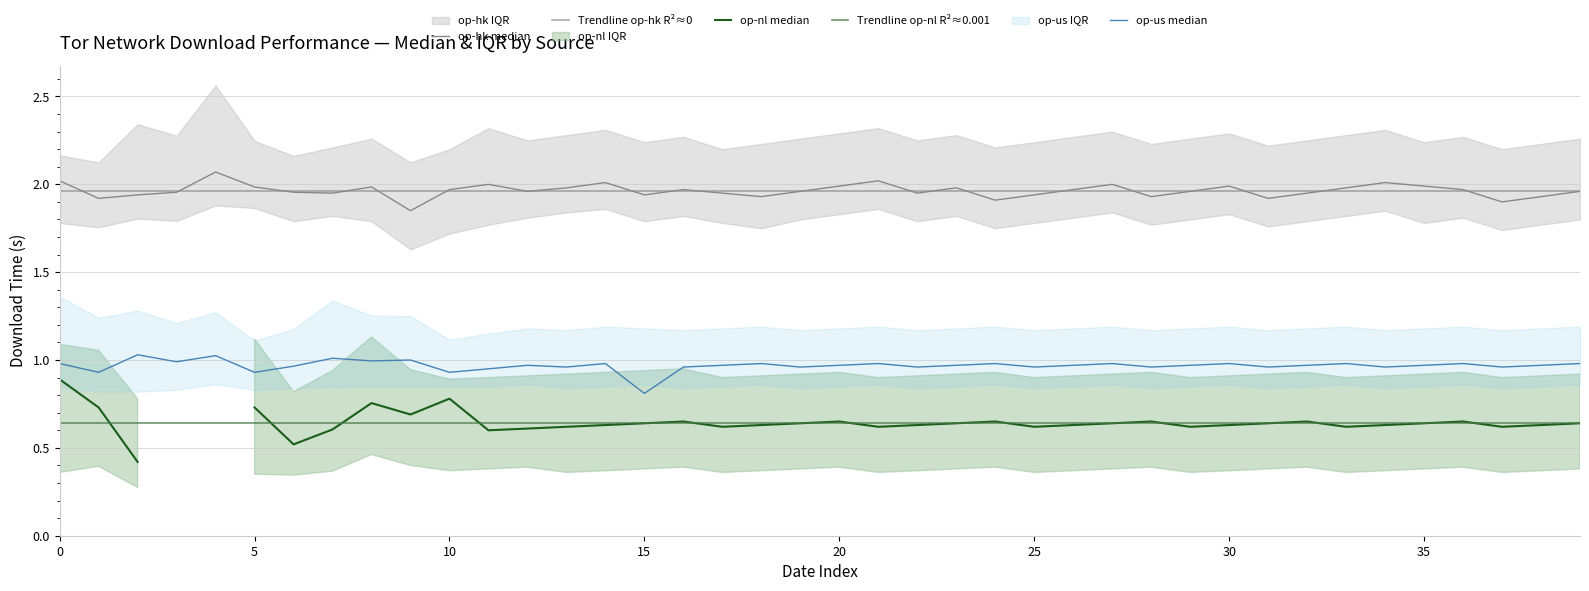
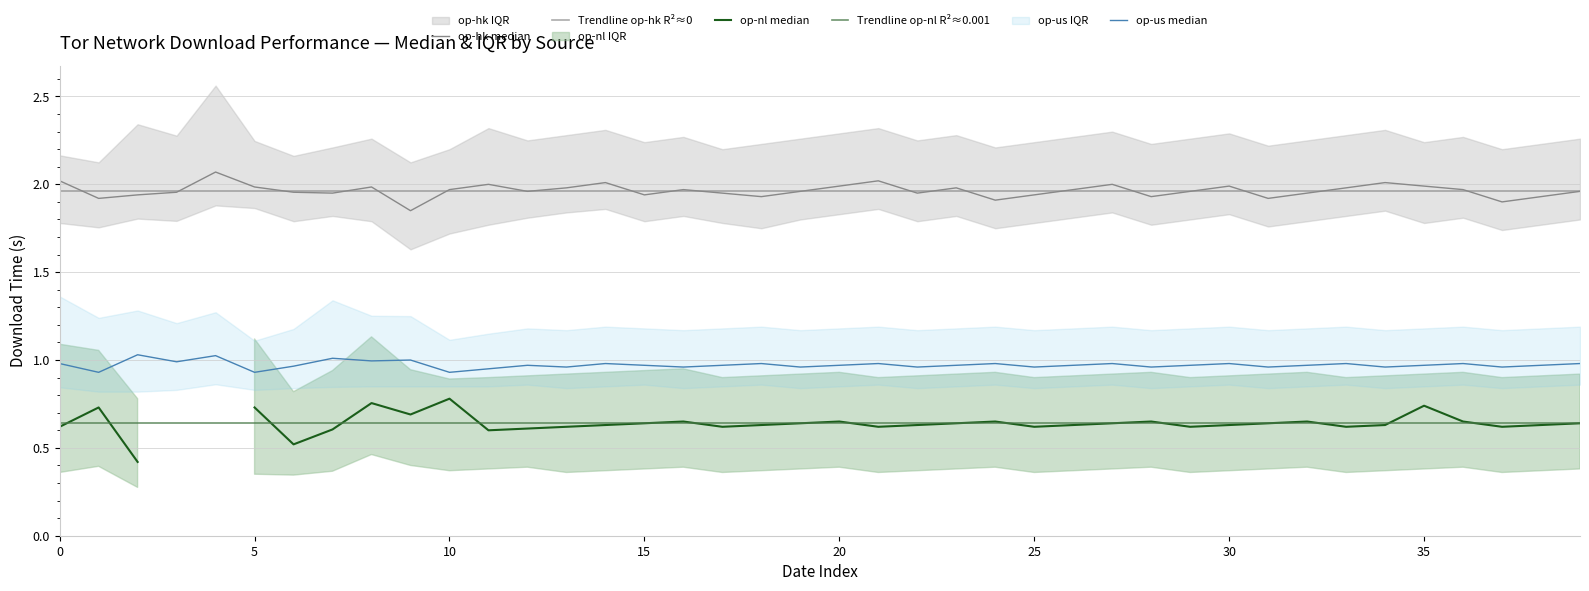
op-nl median, 0: 0.89 -> 0.62
op-us median, 15: 0.81 -> 0.97
op-nl median, 35: 0.64 -> 0.74
